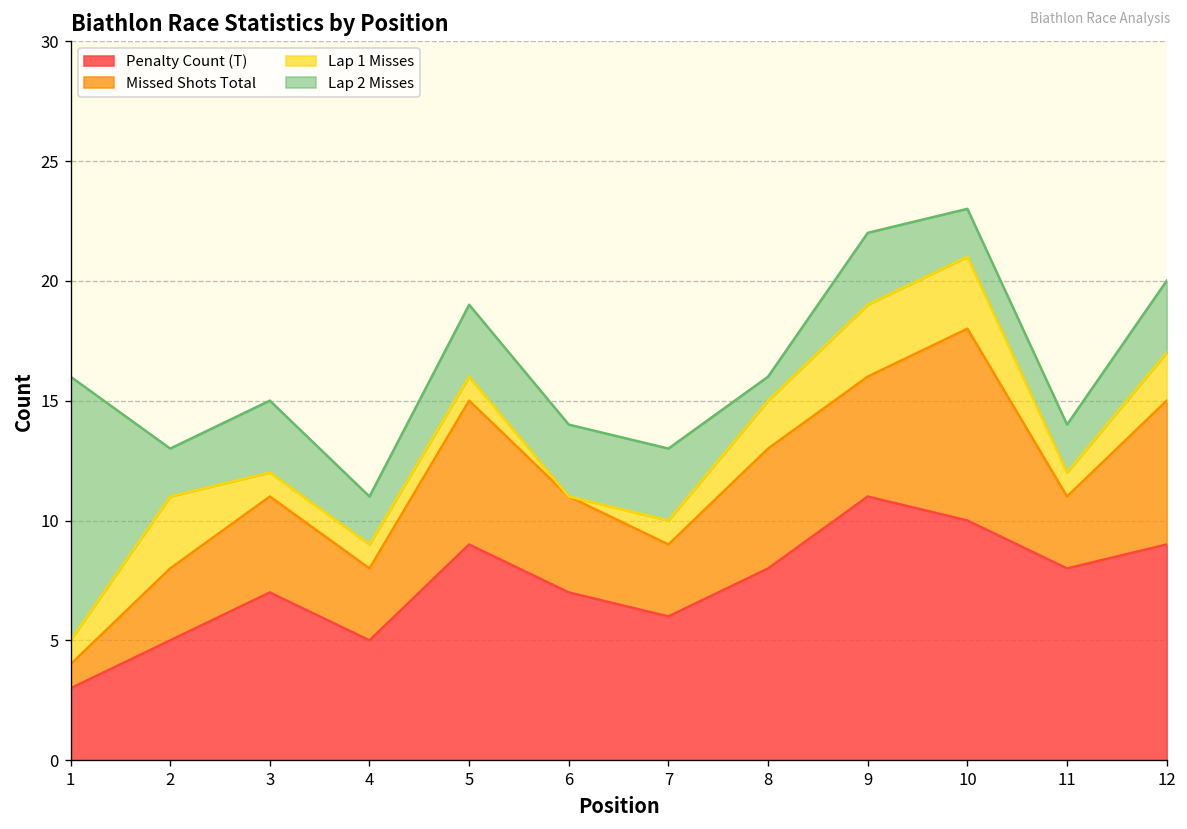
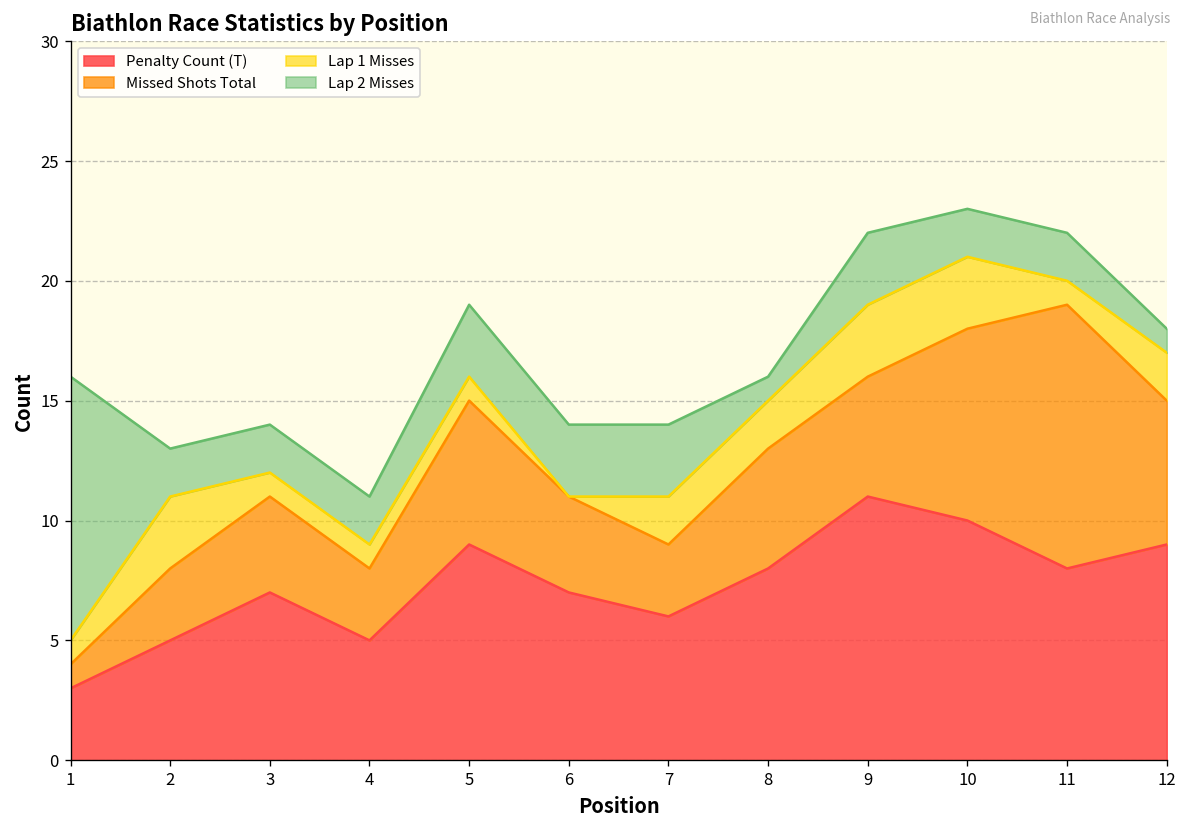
Lap 2 Misses, 3: 3 -> 2
Lap 1 Misses, 7: 1 -> 2
Missed Shots Total, 11: 3 -> 11
Lap 2 Misses, 12: 3 -> 1
